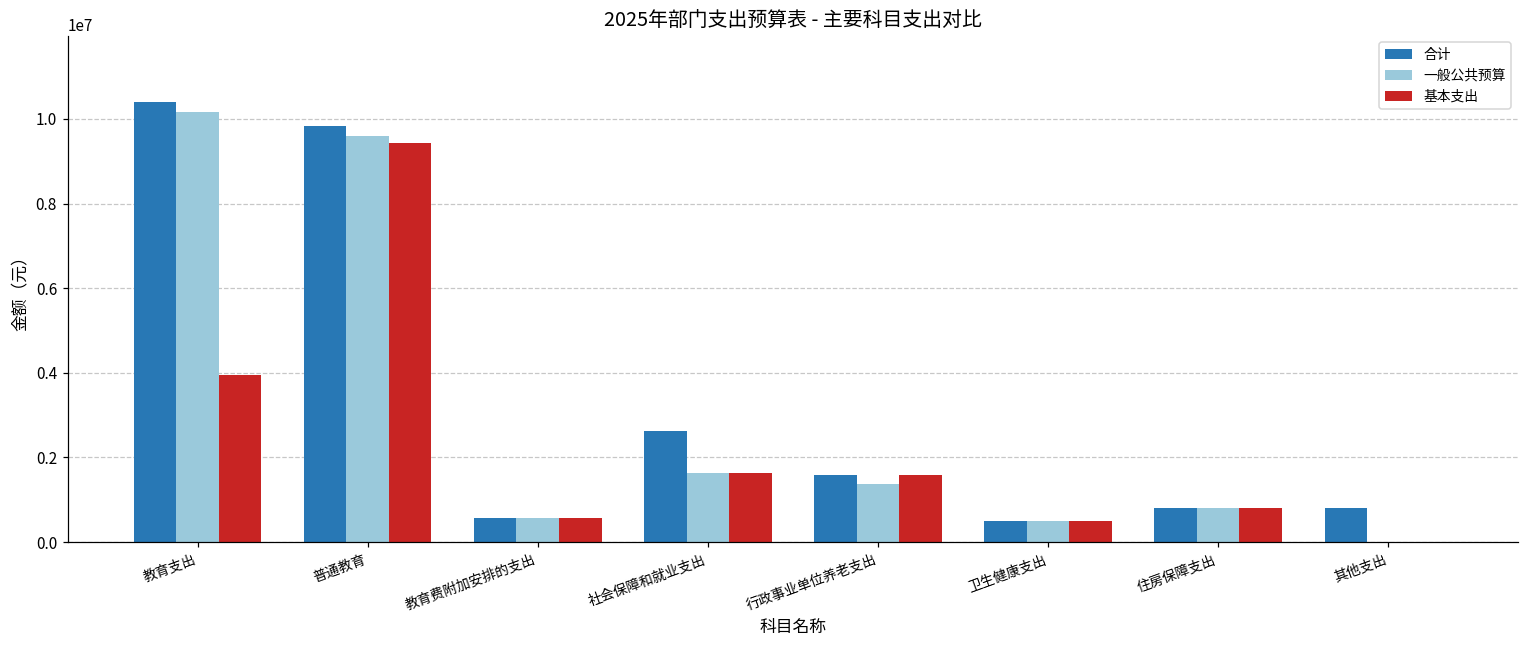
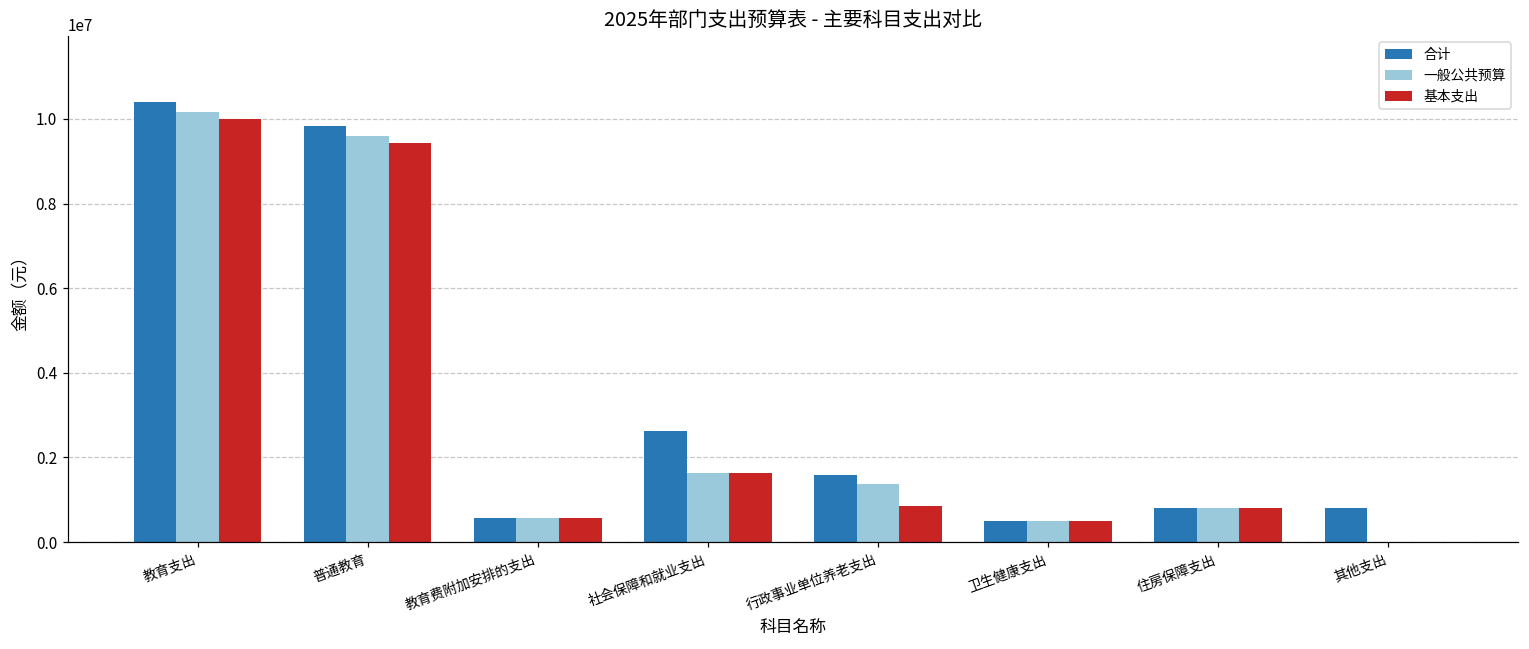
基本支出, 教育支出: 3900000 -> 10000000
基本支出, 行政事业单位养老支出: 1600000 -> 800000
